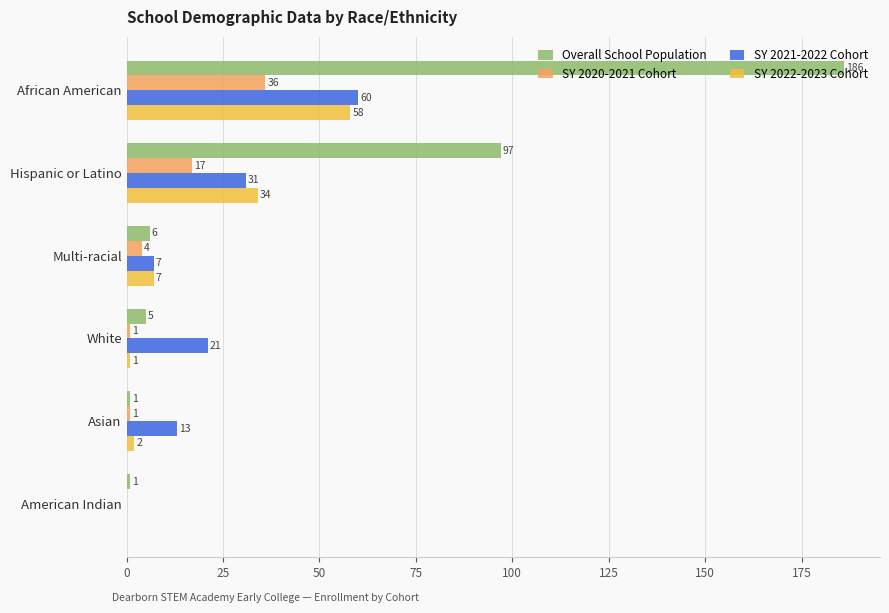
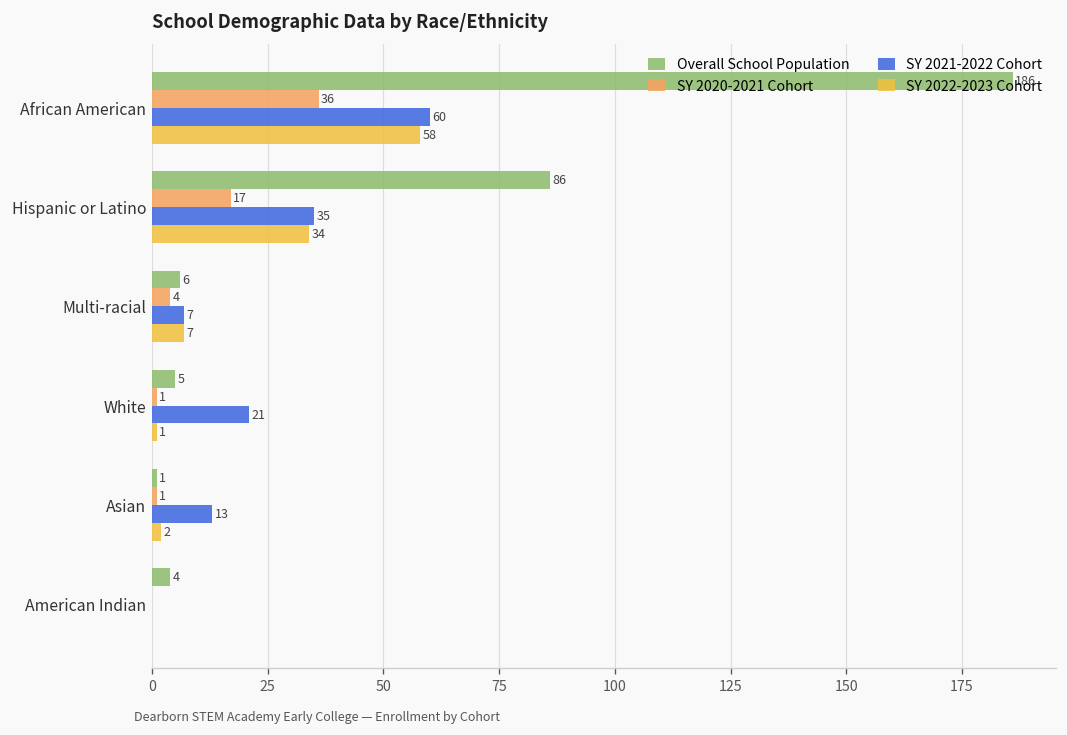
Overall School Population, Hispanic or Latino: 97 -> 86
SY 2021-2022 Cohort, Hispanic or Latino: 31 -> 35
Overall School Population, American Indian: 1 -> 4
